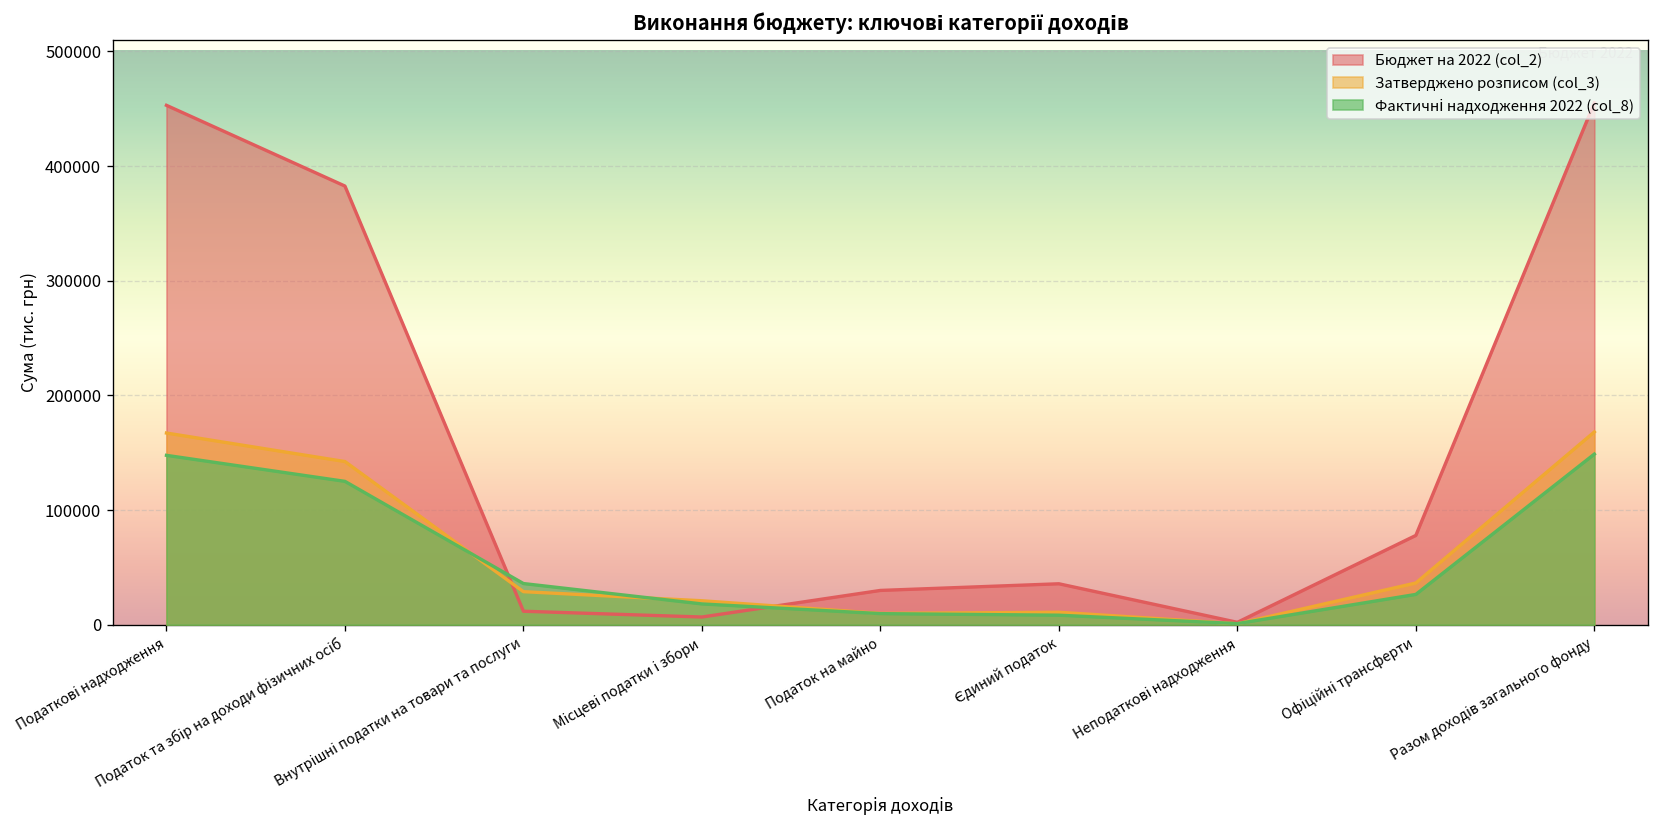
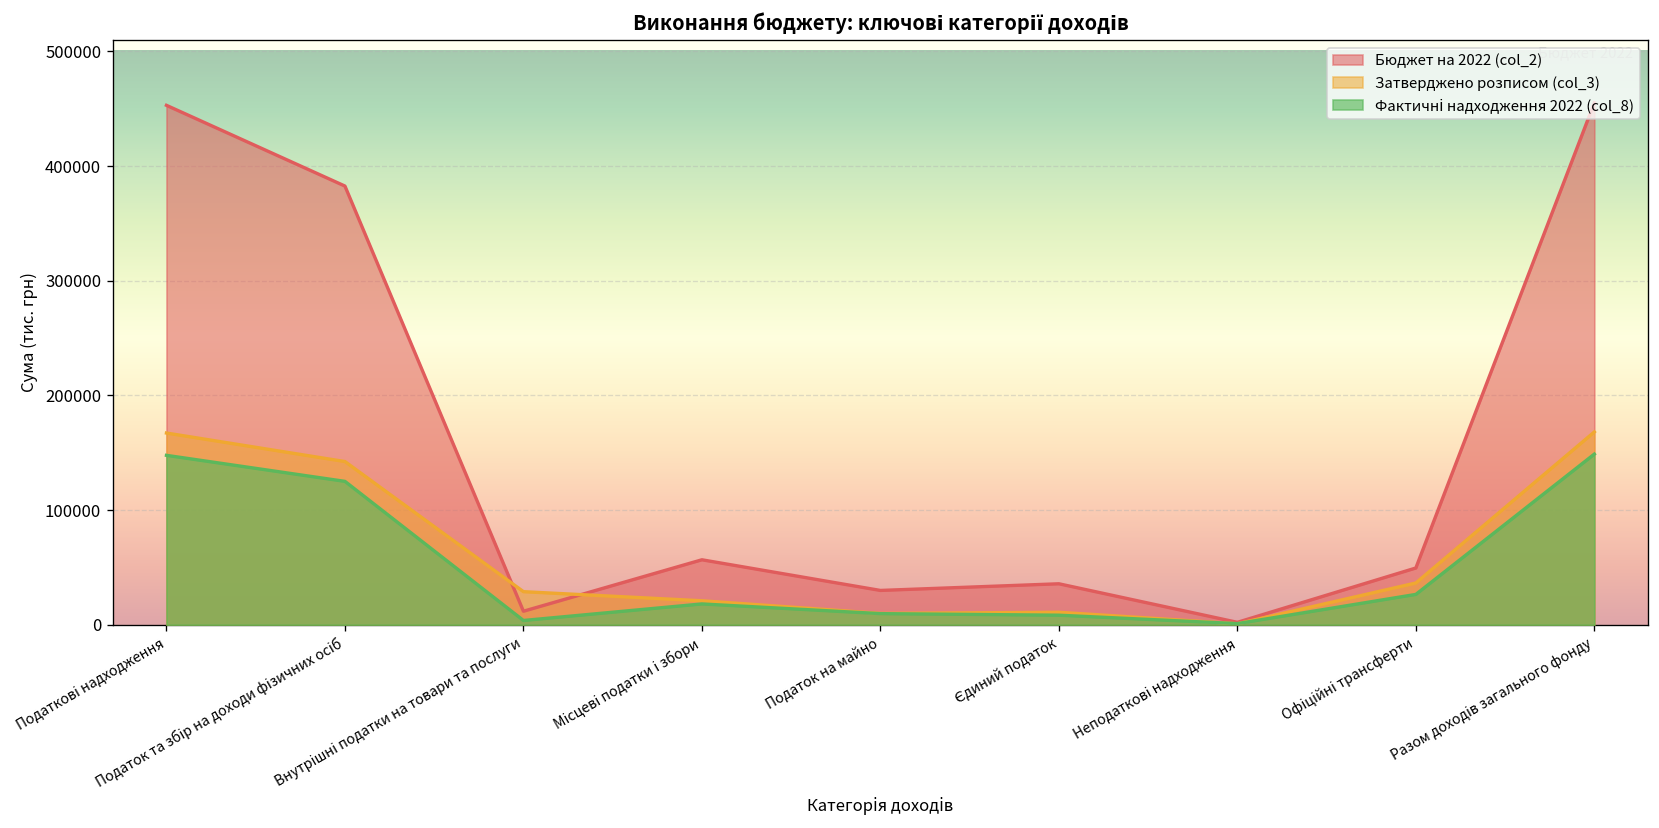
Фактичні надходження 2022 (col_8), Внутрішні податки на товари та послуги: 40000 -> 0
Бюджет на 2022 (col_2), Місцеві податки і збори: 10000 -> 60000
Бюджет на 2022 (col_2), Офіційні трансферти: 80000 -> 50000
